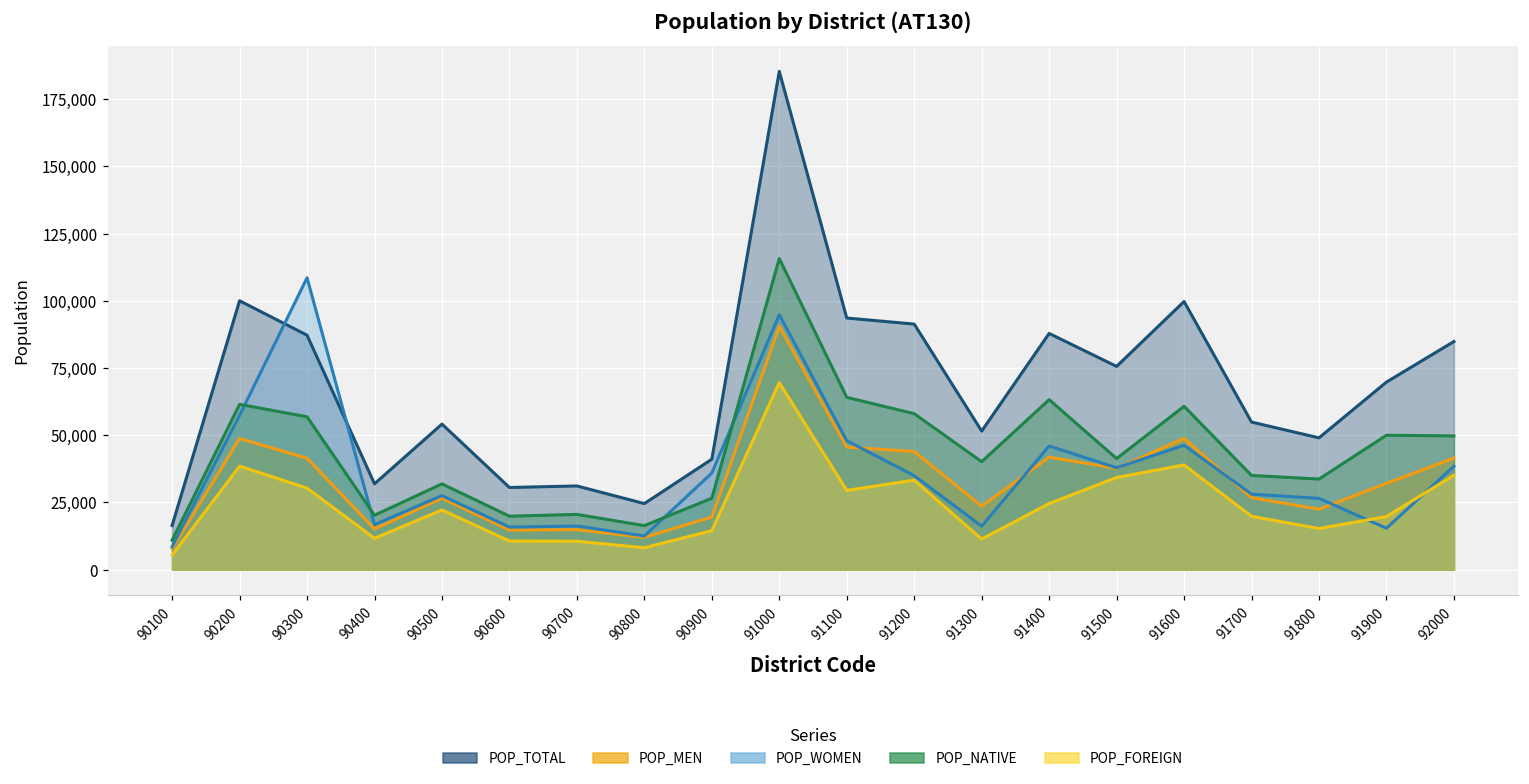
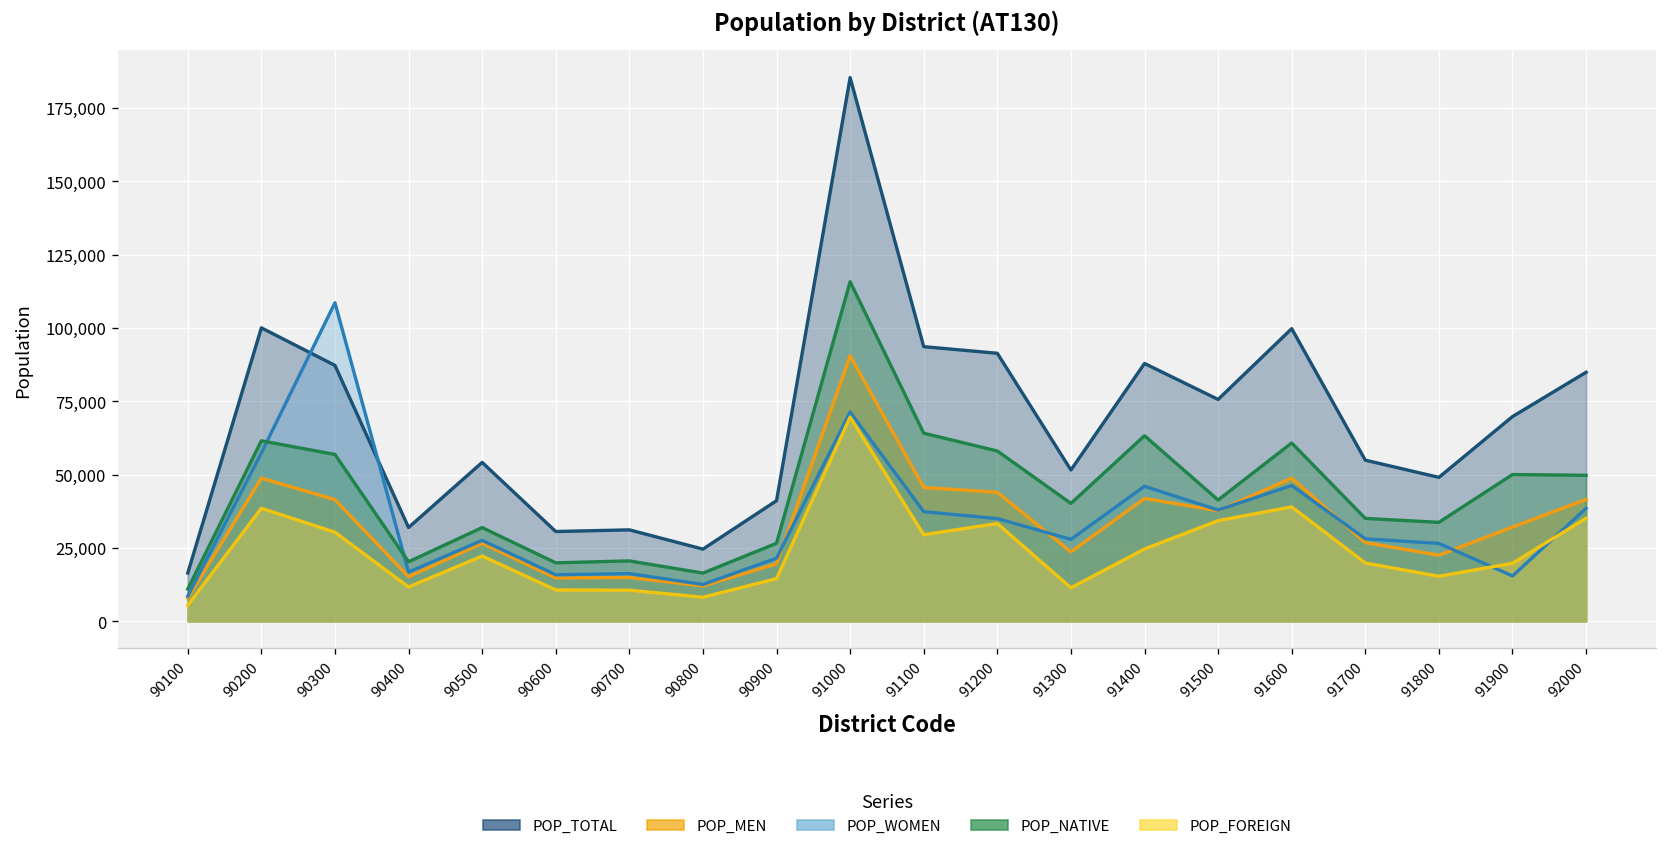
POP_WOMEN, 90900: 36,000 -> 22,000
POP_WOMEN, 91000: 95,000 -> 71,000
POP_WOMEN, 91100: 48,000 -> 37,000
POP_WOMEN, 91300: 16,000 -> 28,000
